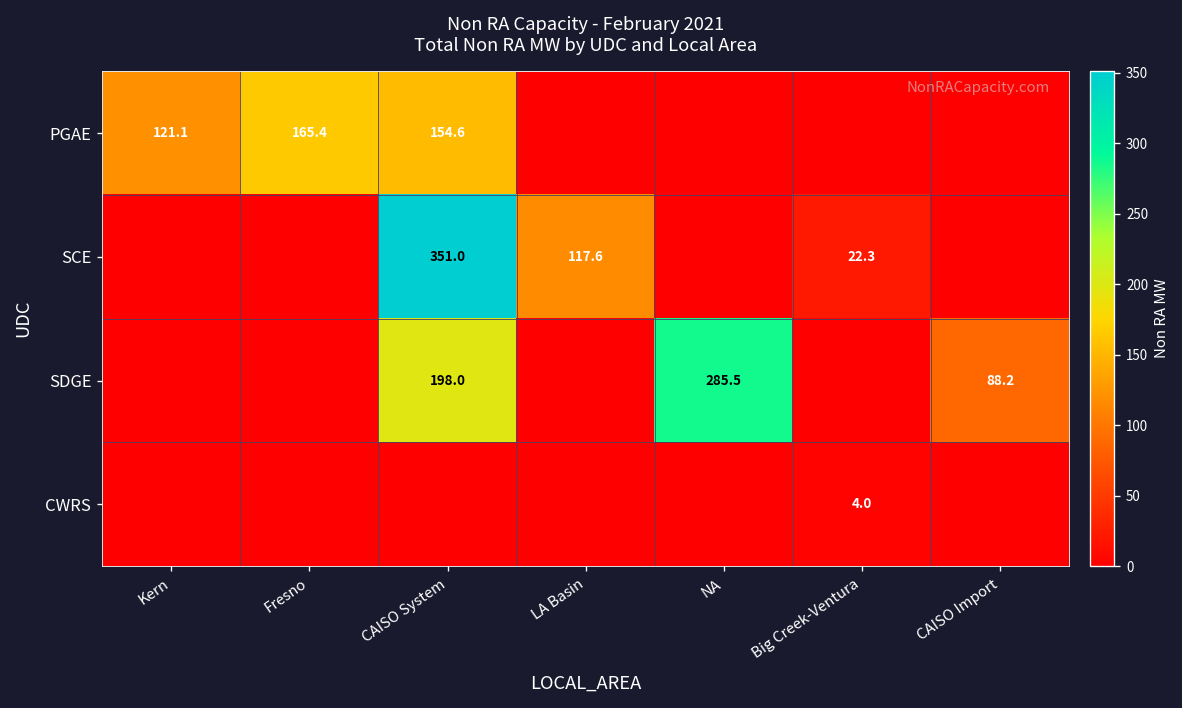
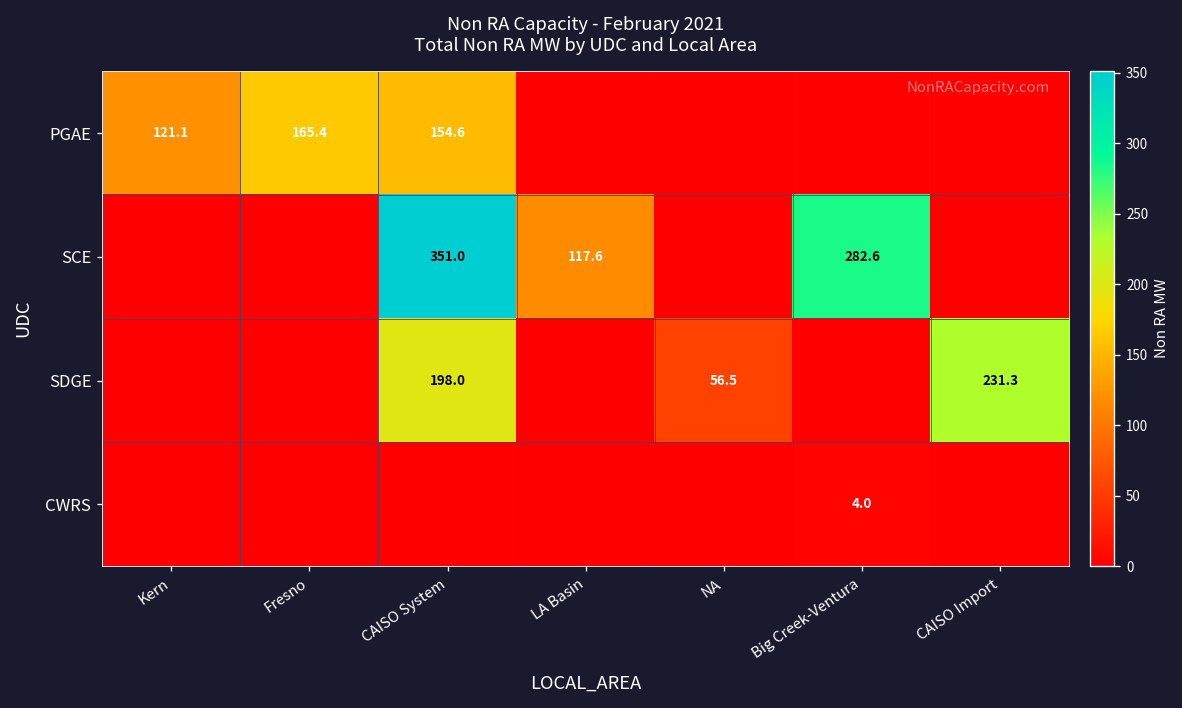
SCE, Big Creek-Ventura: 22.3 -> 282.6
SDGE, NA: 285.5 -> 56.5
SDGE, CAISO Import: 88.2 -> 231.3
